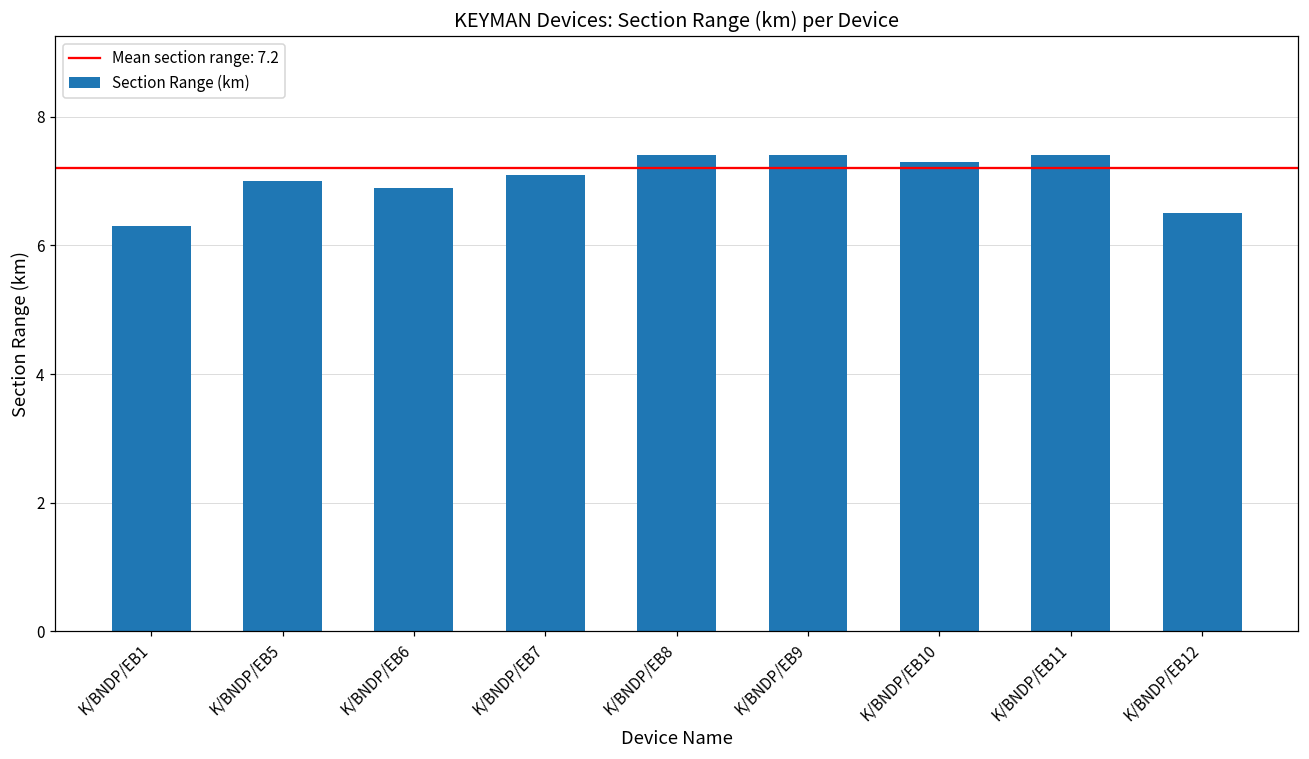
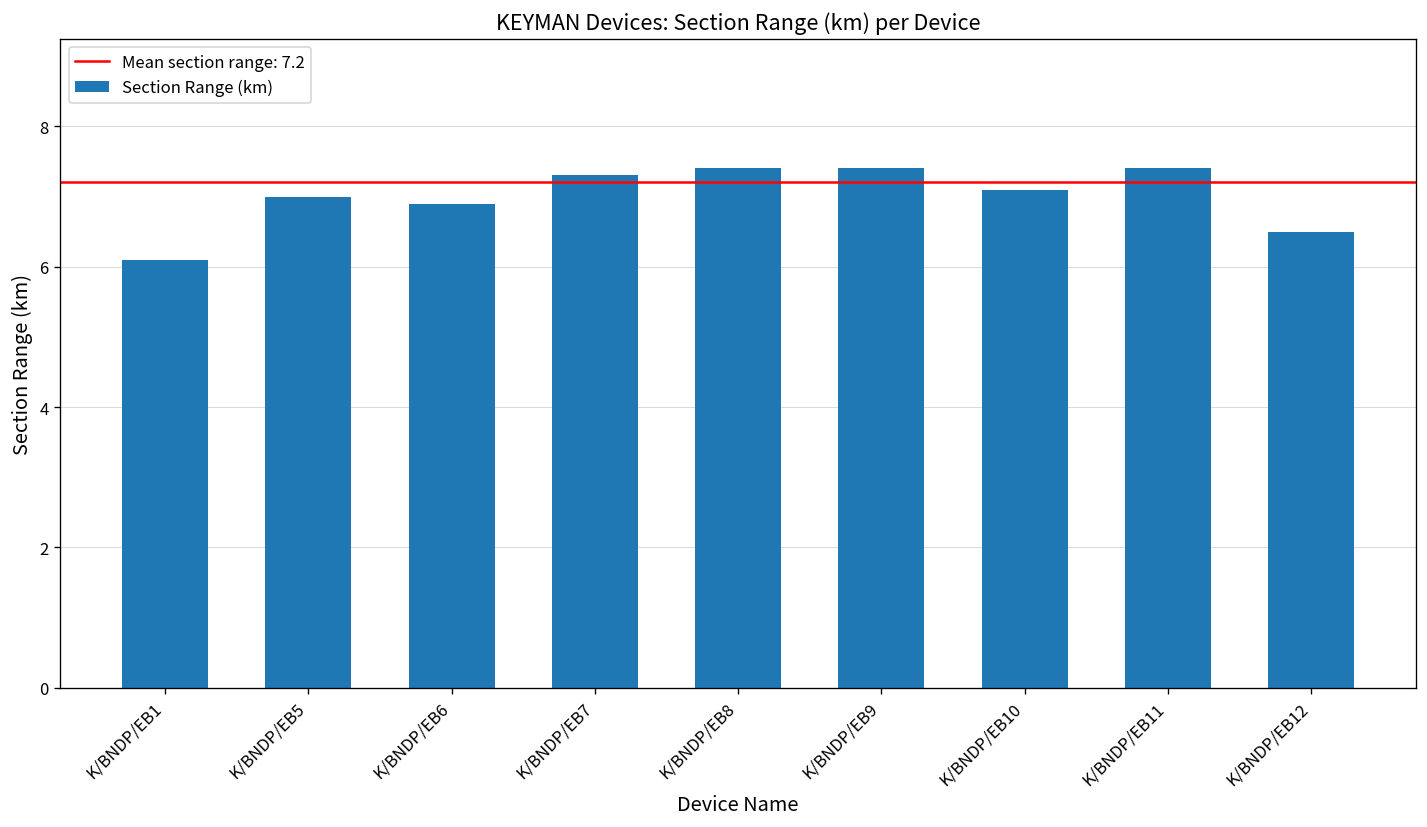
K/BNDP/EB1: 6.3 -> 6.1
K/BNDP/EB7: 7.1 -> 7.3
K/BNDP/EB10: 7.3 -> 7.1
